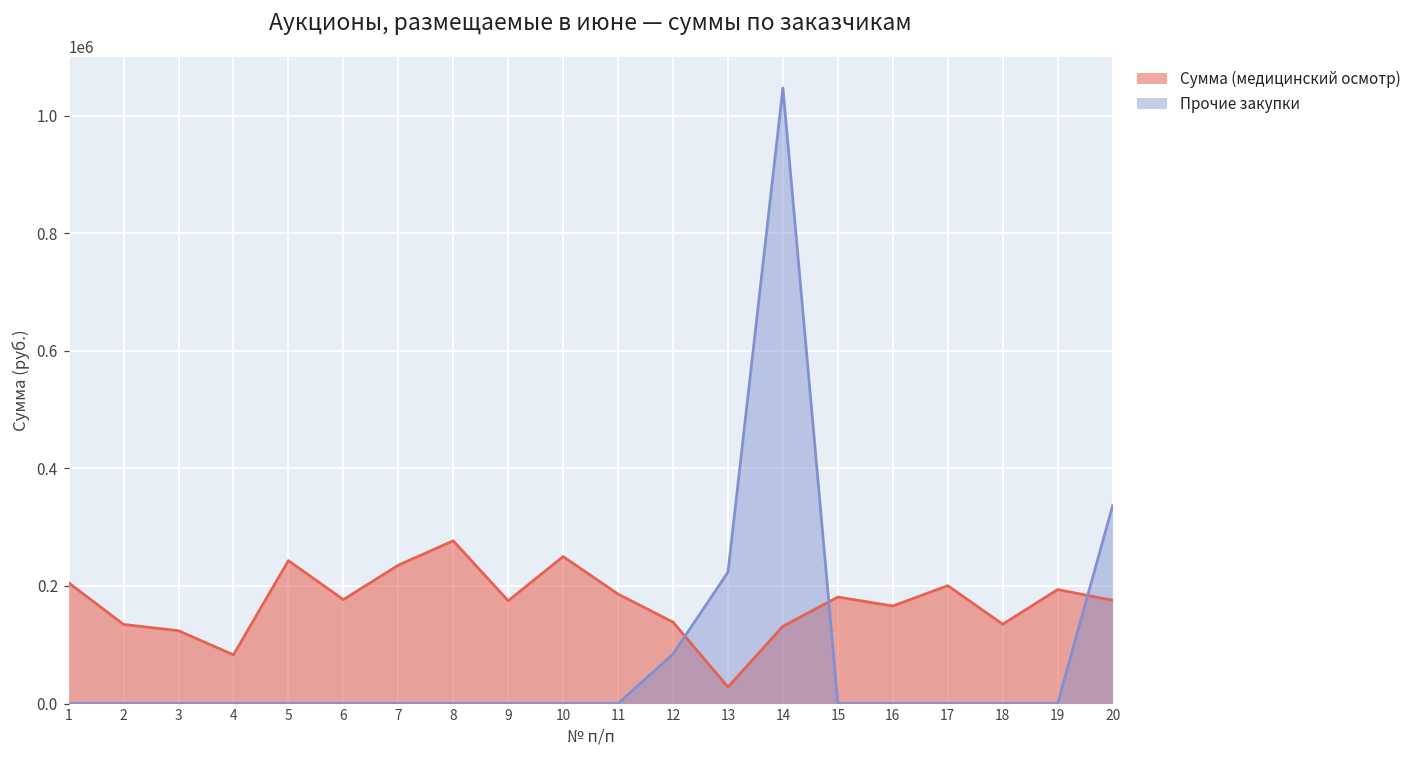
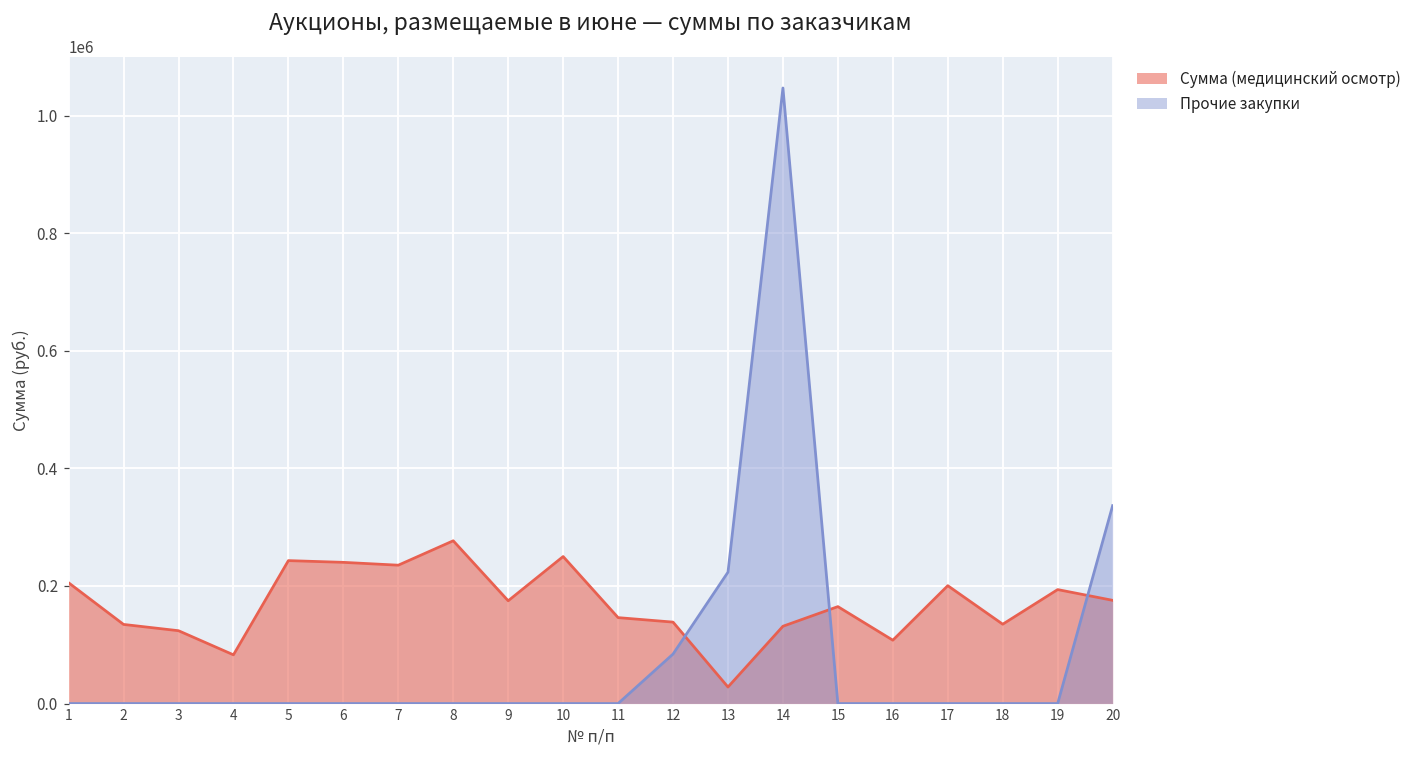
Сумма (медицинский осмотр), 6: 180000 -> 240000
Сумма (медицинский осмотр), 11: 190000 -> 150000
Сумма (медицинский осмотр), 15: 180000 -> 160000
Сумма (медицинский осмотр), 16: 170000 -> 110000
